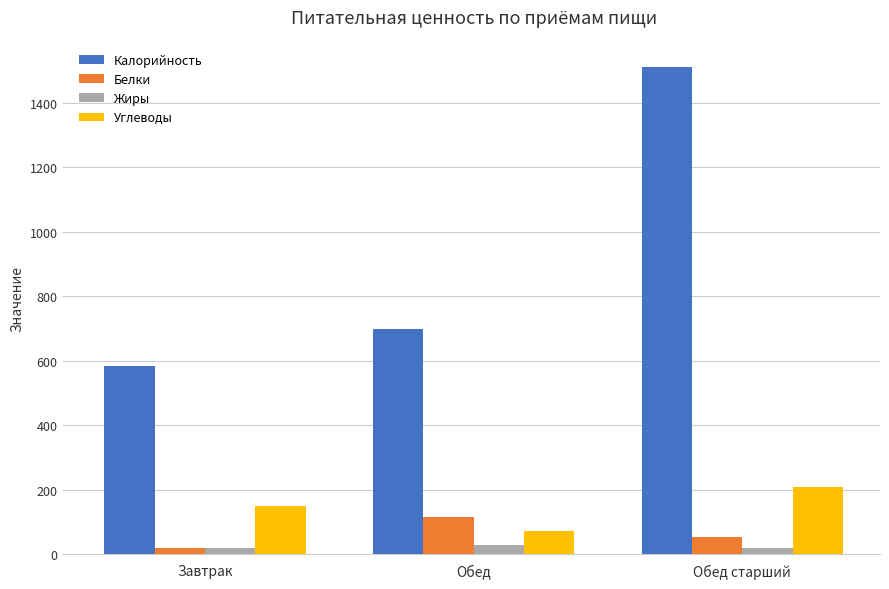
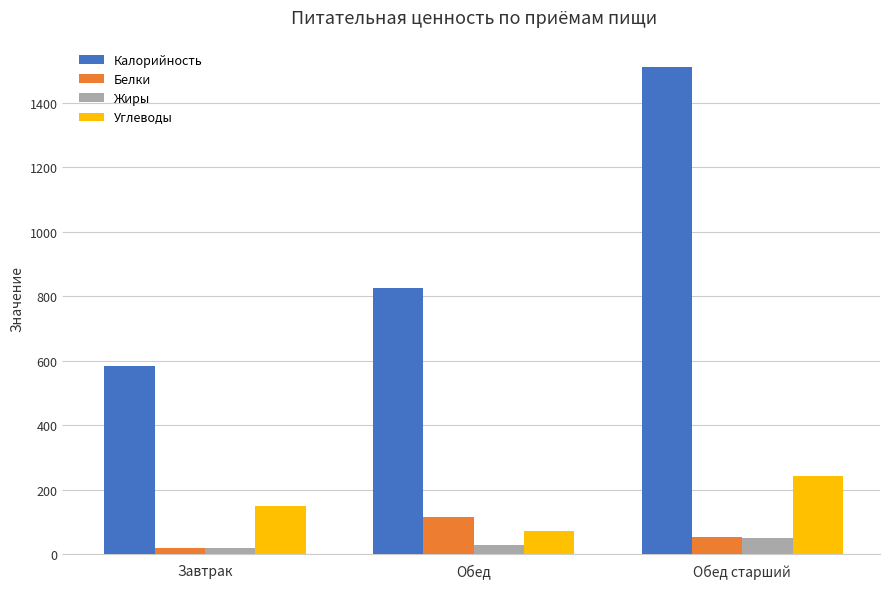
Калорийность, Обед: 700 -> 830
Жиры, Обед старший: 20 -> 50
Углеводы, Обед старший: 210 -> 240
